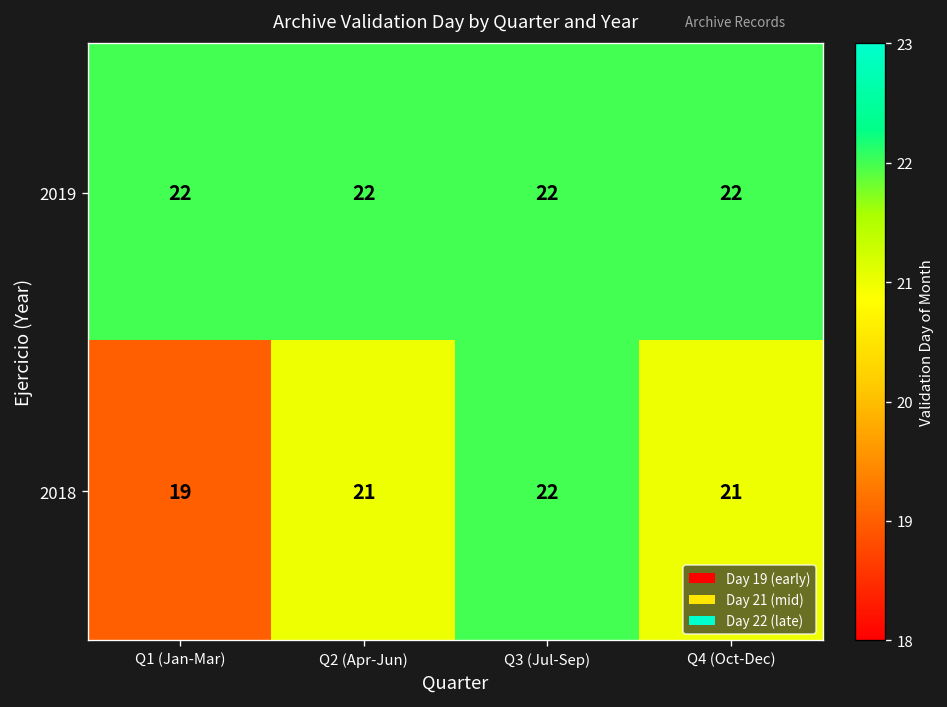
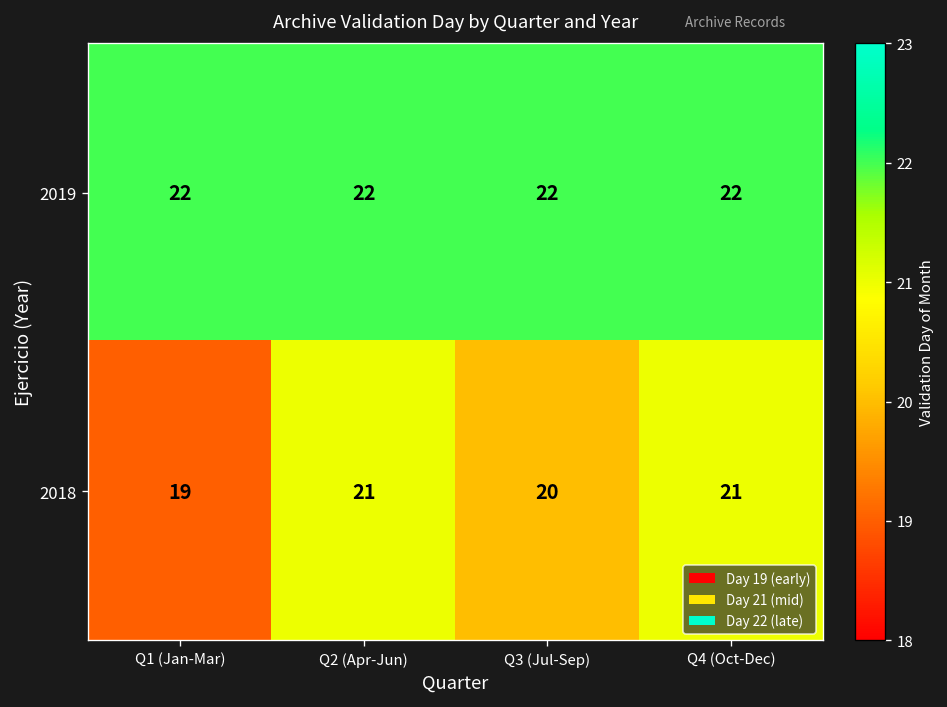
2018, Q3 (Jul-Sep): 22 -> 20
